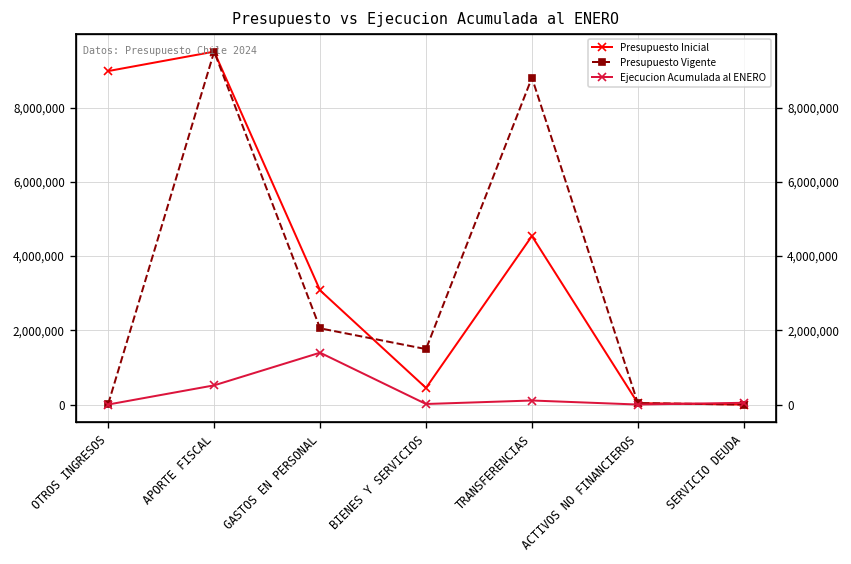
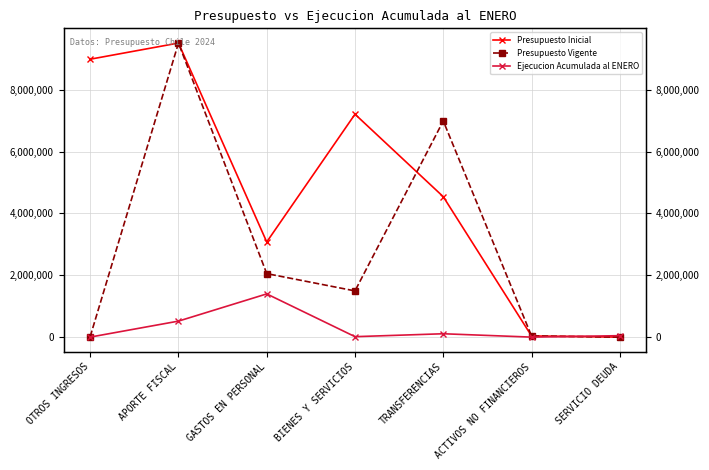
Presupuesto Inicial, BIENES Y SERVICIOS: 400,000 -> 7,200,000
Presupuesto Vigente, TRANSFERENCIAS: 8,800,000 -> 7,000,000
